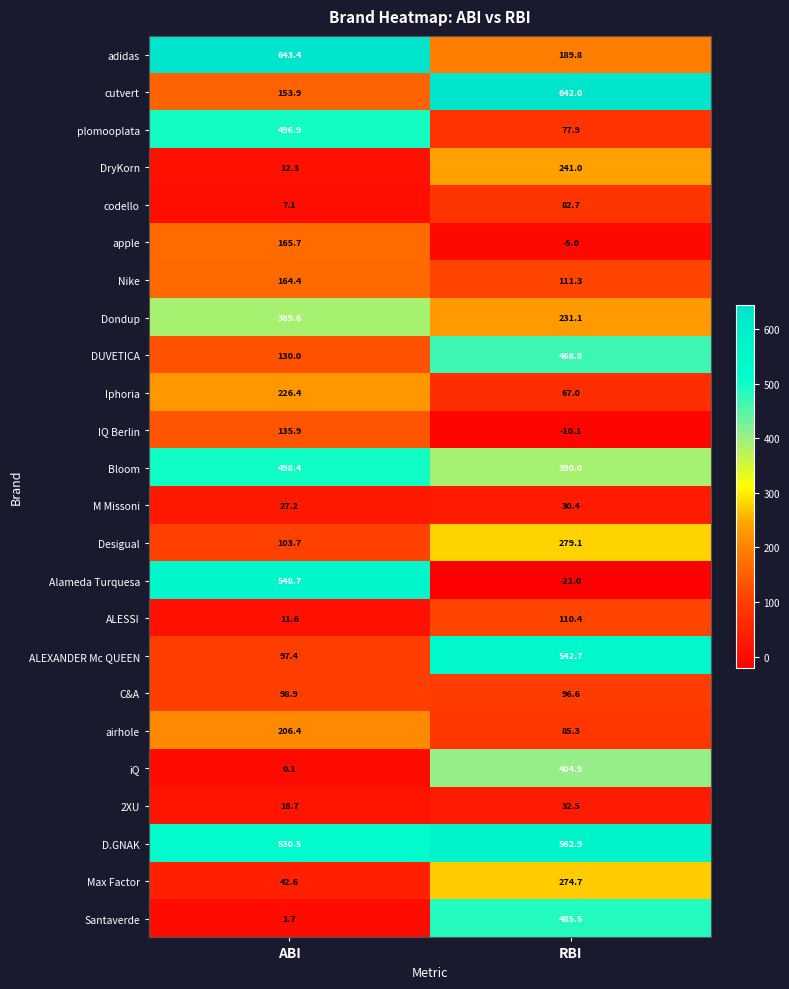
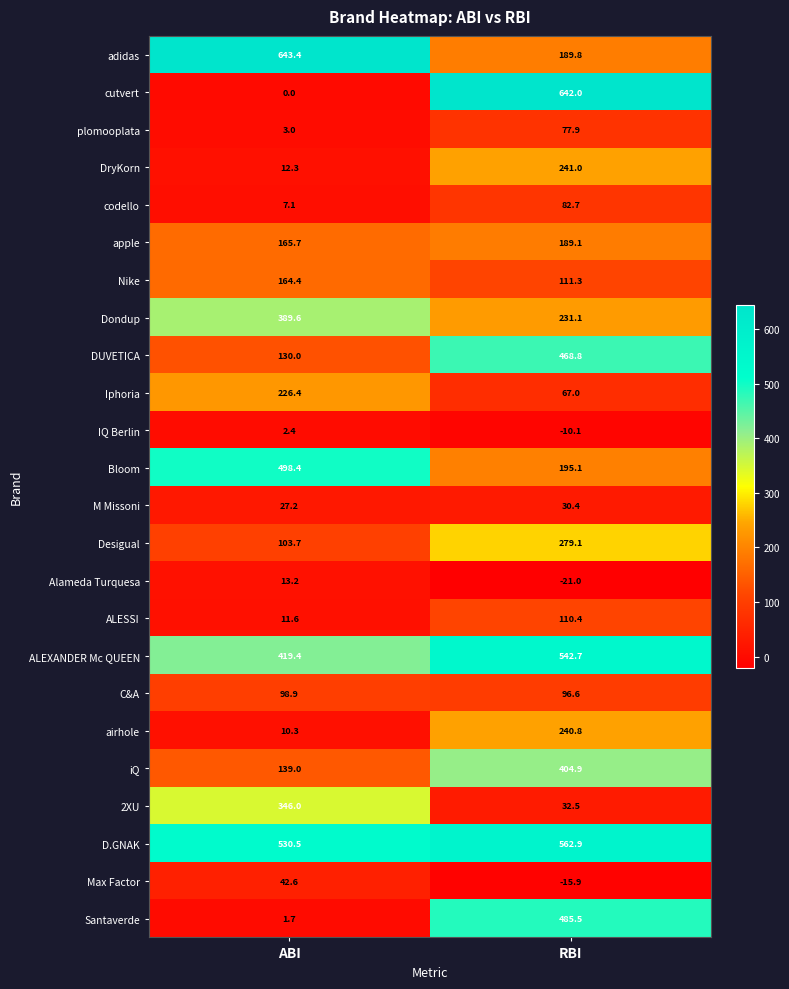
cutvert, ABI: 153.9 -> 0.0
plomooplata, ABI: 496.9 -> 3.0
apple, RBI: -5.0 -> 189.1
IQ Berlin, ABI: 135.9 -> 2.4
Bloom, RBI: 390.0 -> 195.1
Alameda Turquesa, ABI: 548.7 -> 13.2
ALEXANDER Mc QUEEN, ABI: 97.4 -> 419.4
airhole, ABI: 206.4 -> 10.3
airhole, RBI: 85.3 -> 240.8
iQ, ABI: 0.1 -> 139.0
2XU, ABI: 18.7 -> 346.0
Max Factor, RBI: 274.7 -> -15.9
